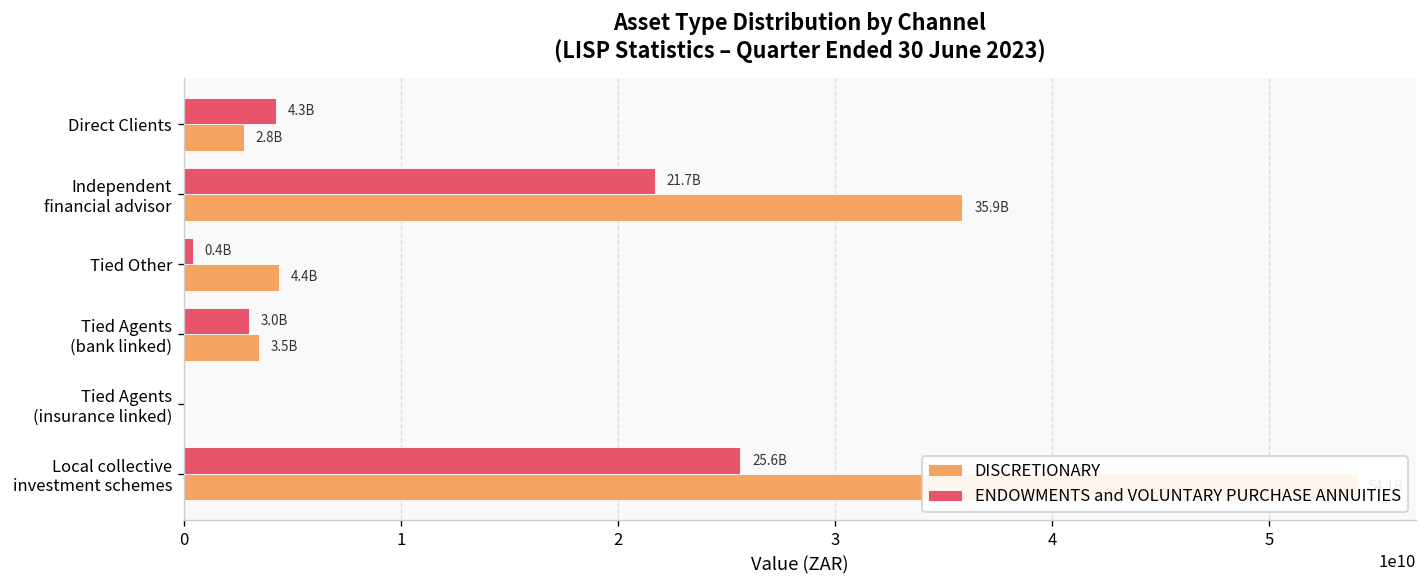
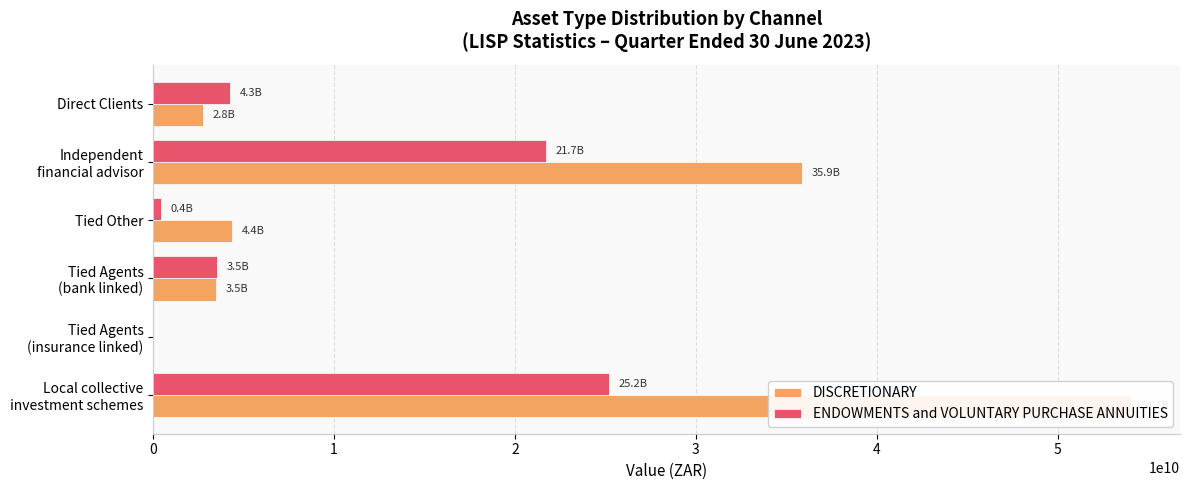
ENDOWMENTS and VOLUNTARY PURCHASE ANNUITIES, Tied Agents (bank linked): 3.0B -> 3.5B
ENDOWMENTS and VOLUNTARY PURCHASE ANNUITIES, Local collective investment schemes: 25.6B -> 25.2B
